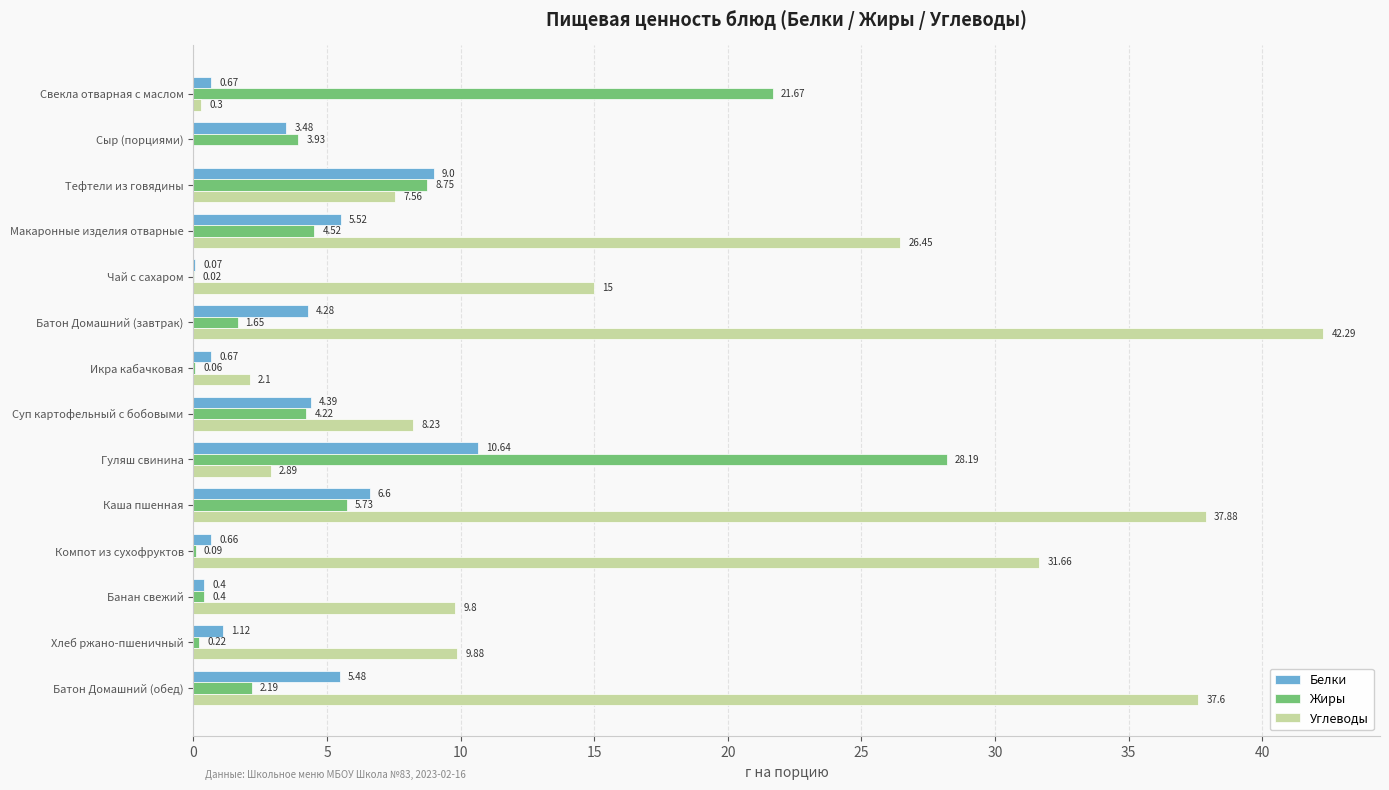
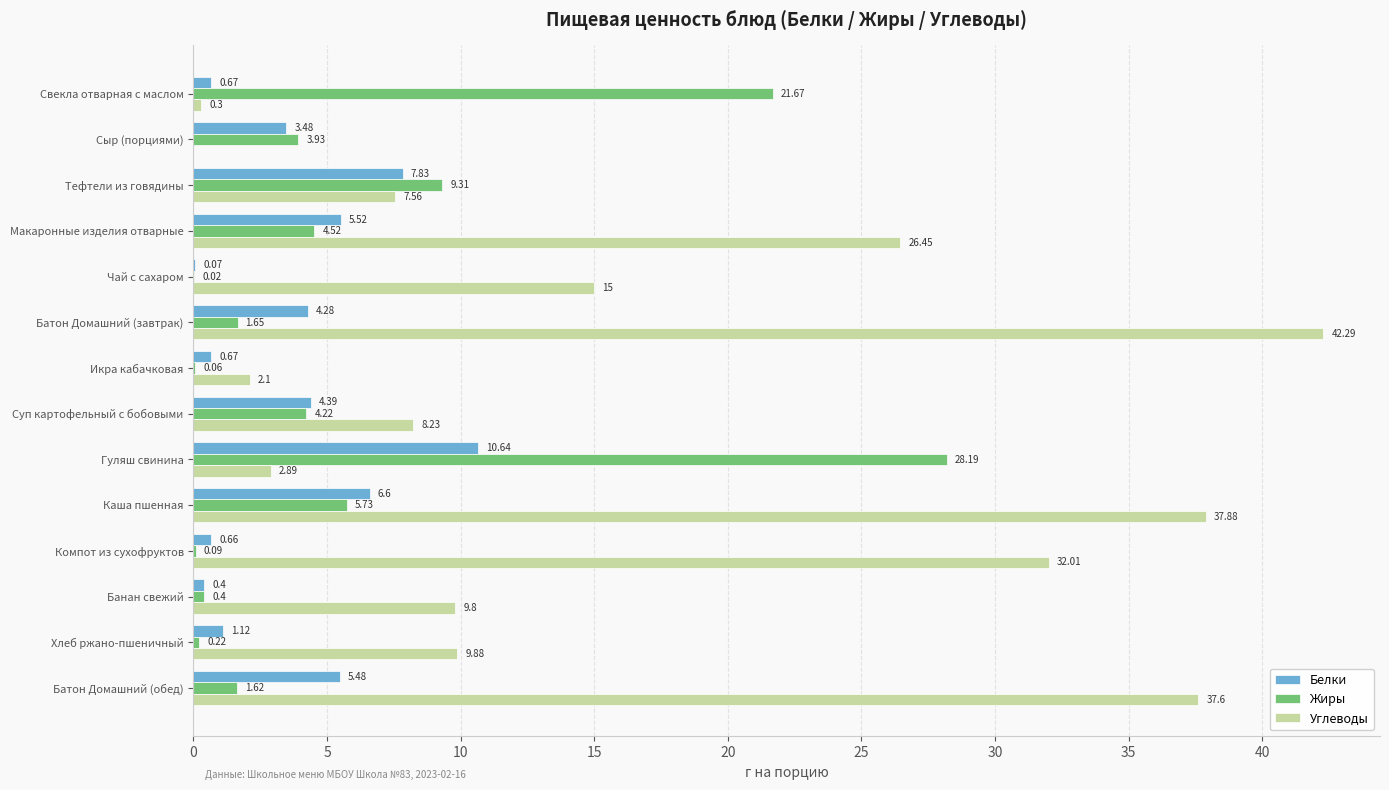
Белки, Тефтели из говядины: 9.0 -> 7.83
Жиры, Тефтели из говядины: 8.75 -> 9.31
Углеводы, Компот из сухофруктов: 31.66 -> 32.01
Жиры, Батон Домашний (обед): 2.19 -> 1.62
